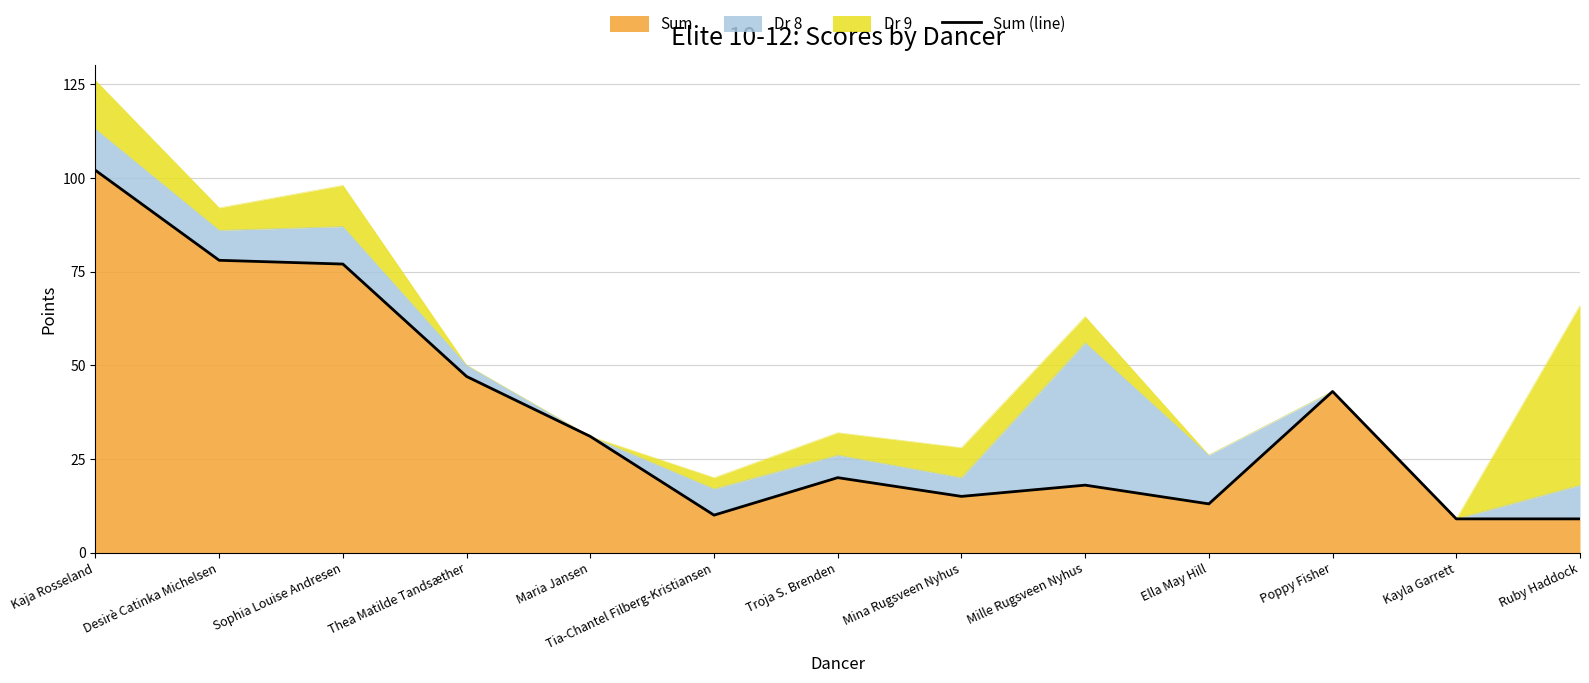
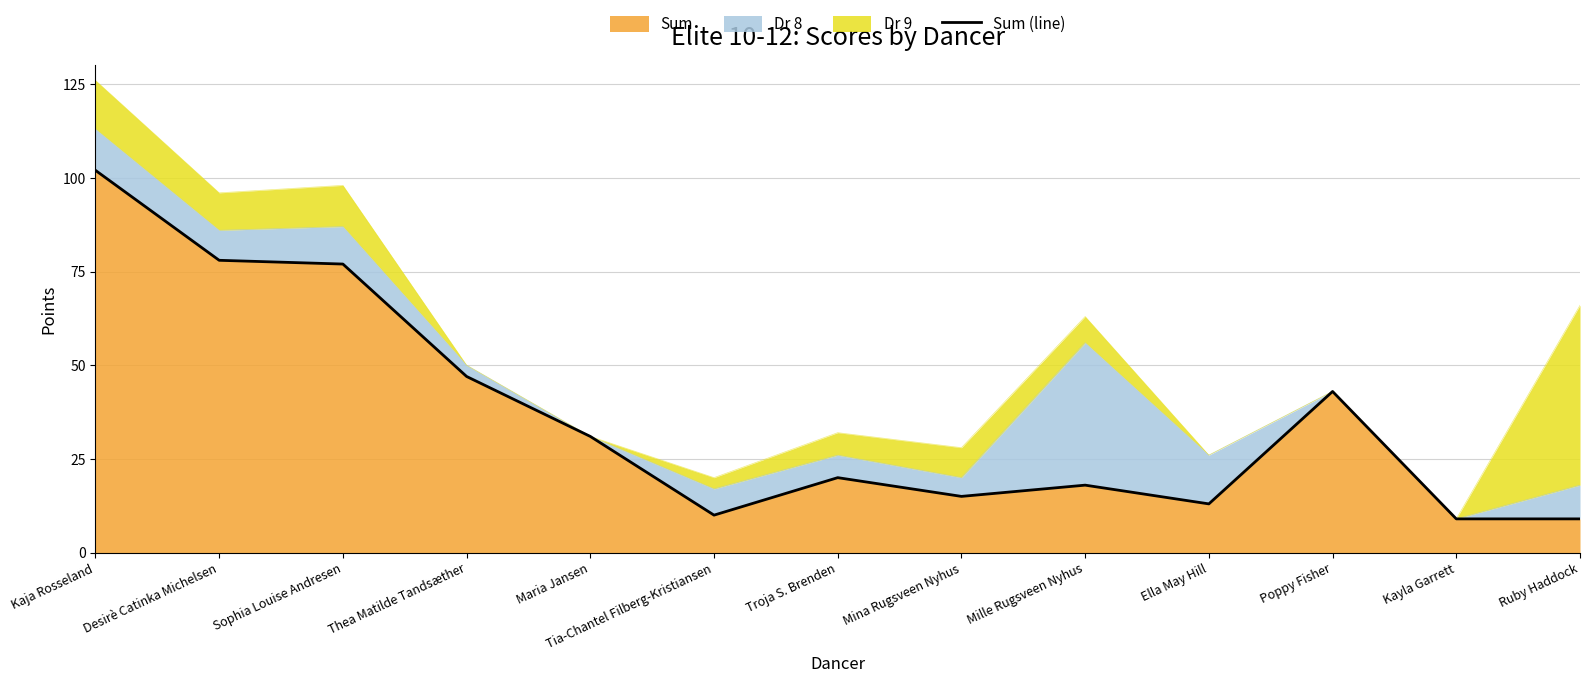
Dr 9, Desirè Catinka Michelsen: 6 -> 10
